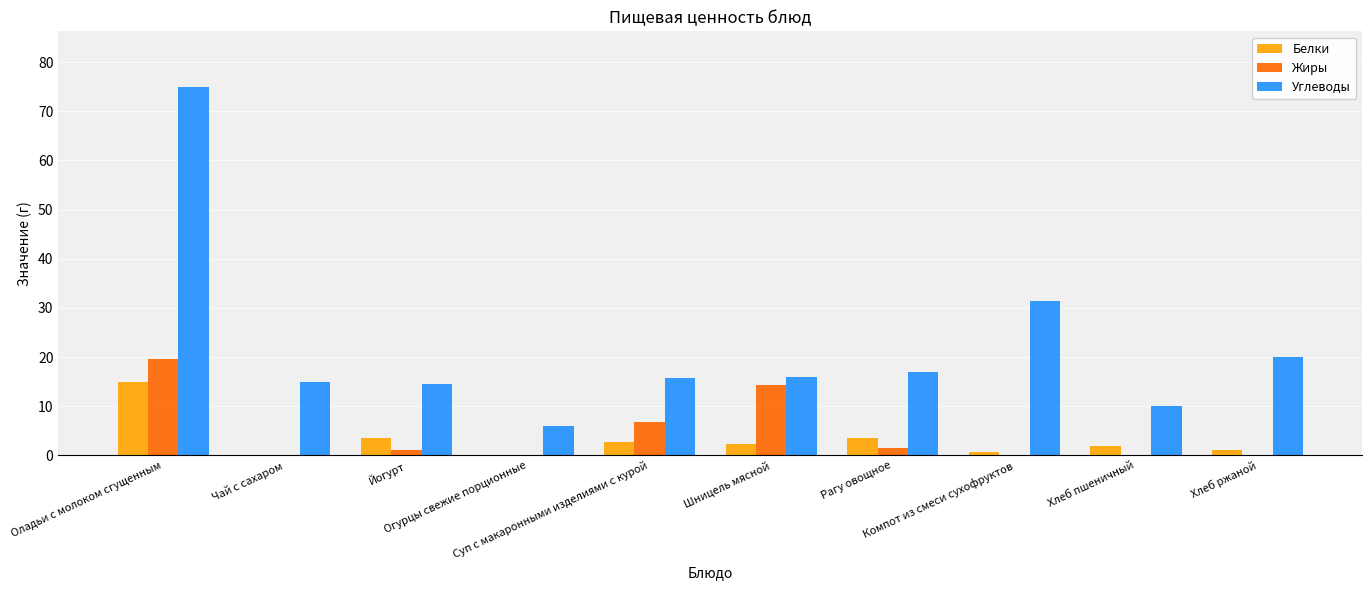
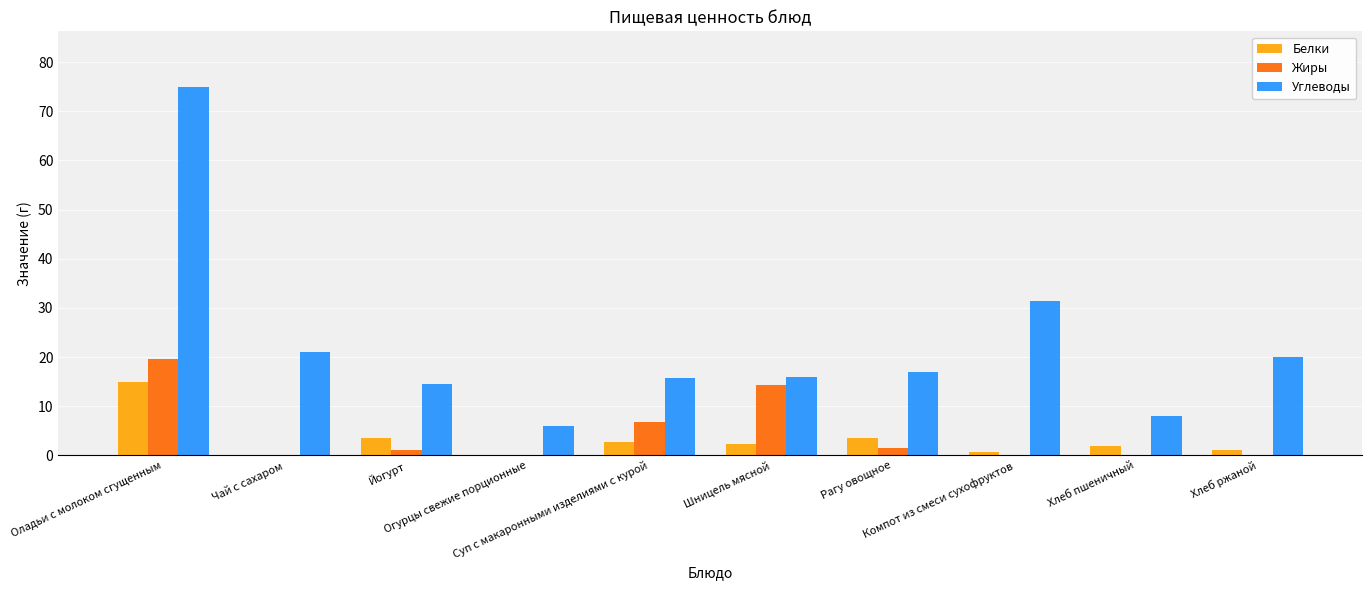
Углеводы, Чай с сахаром: 15 -> 21
Углеводы, Хлеб пшеничный: 10 -> 8
